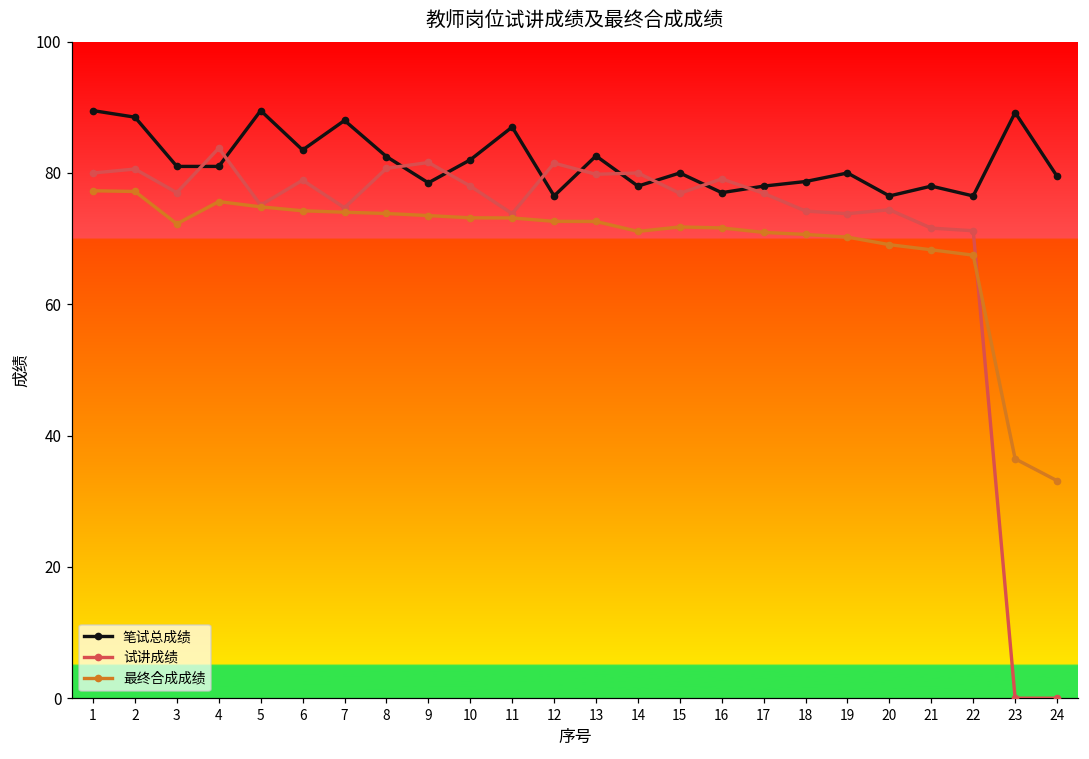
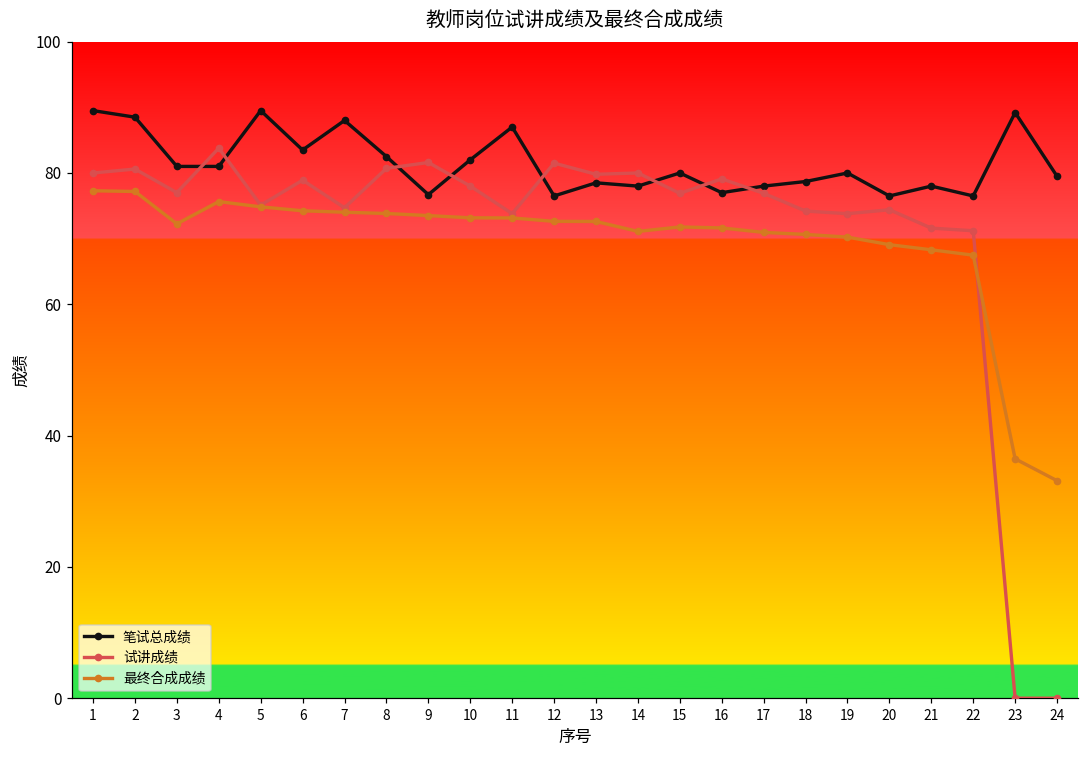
笔试总成绩, 9: 79 -> 77
笔试总成绩, 13: 83 -> 79
